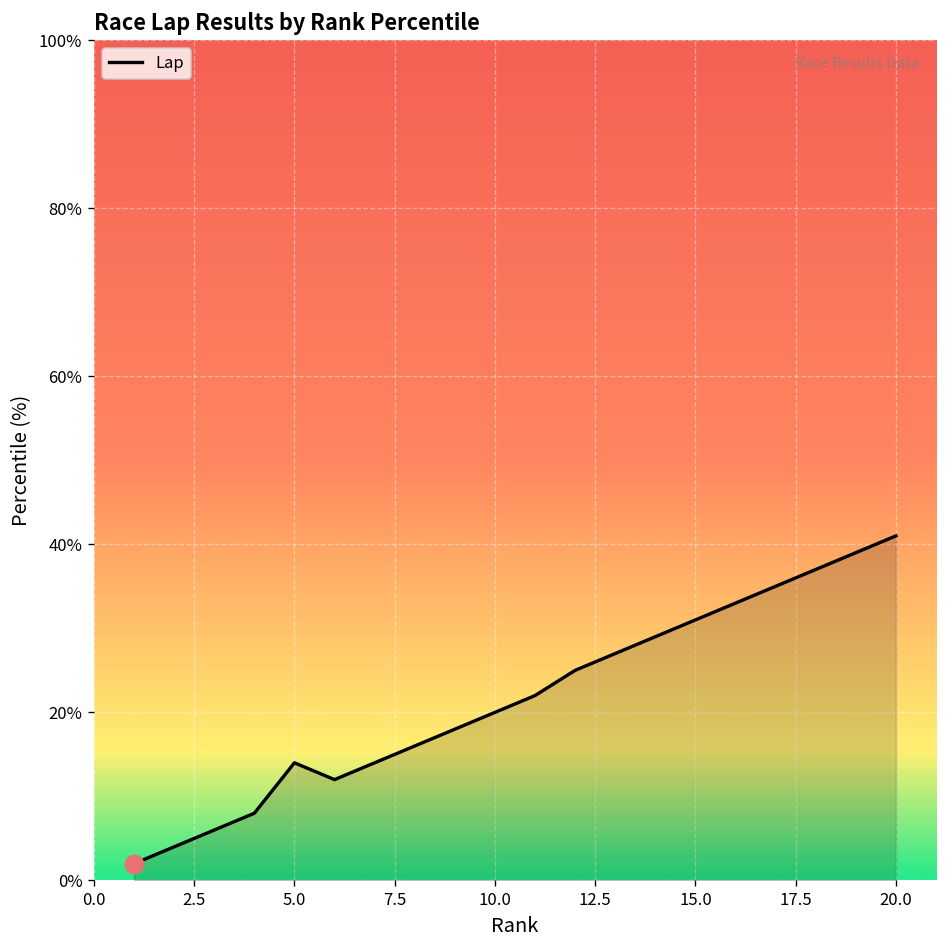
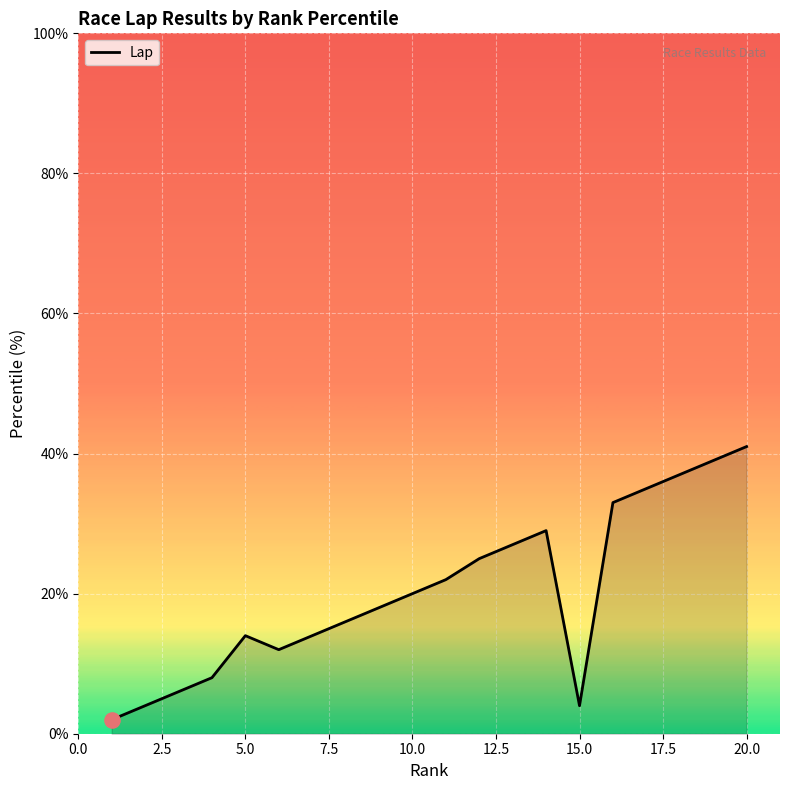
Lap, 15.0: 31% -> 4%
